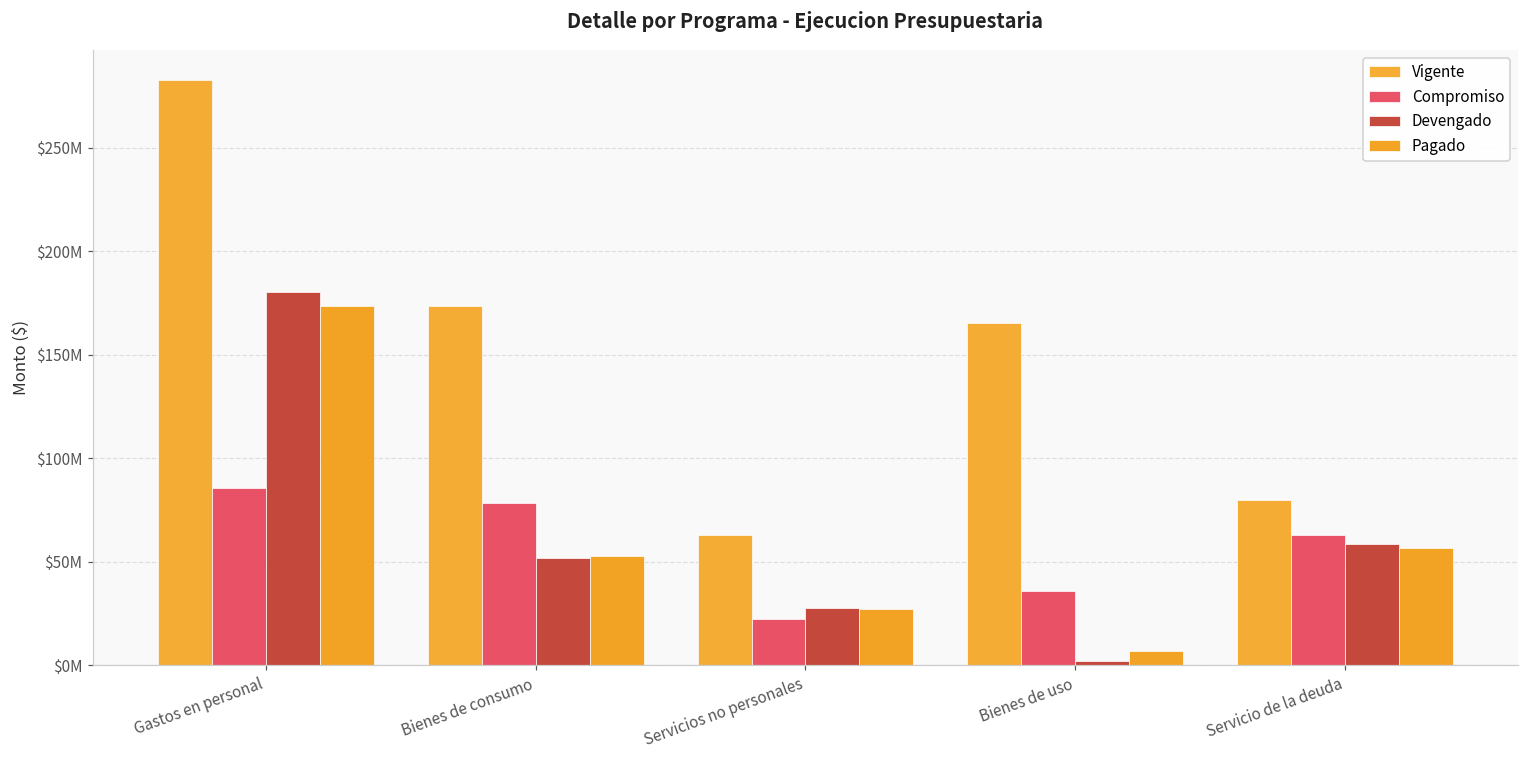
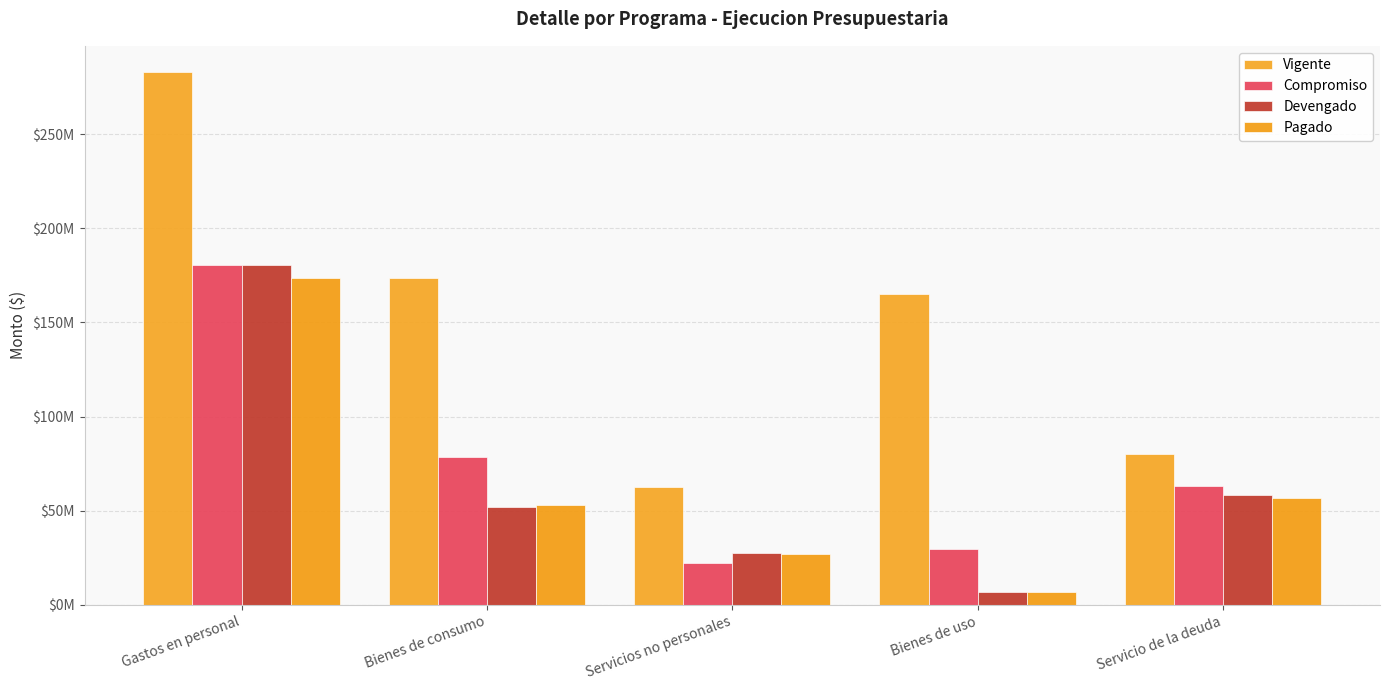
Compromiso, Gastos en personal: $85000000 -> $180000000
Compromiso, Bienes de uso: $36000000 -> $30000000
Devengado, Bienes de uso: $2000000 -> $7000000
